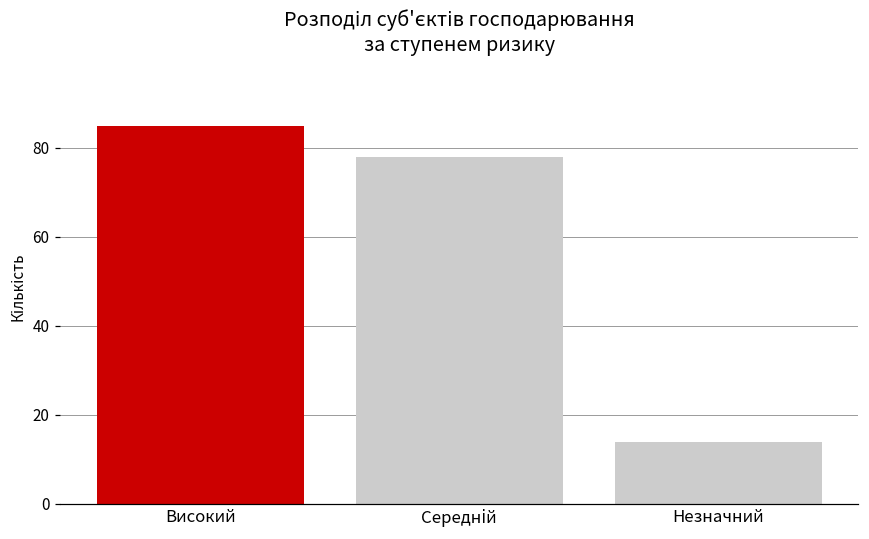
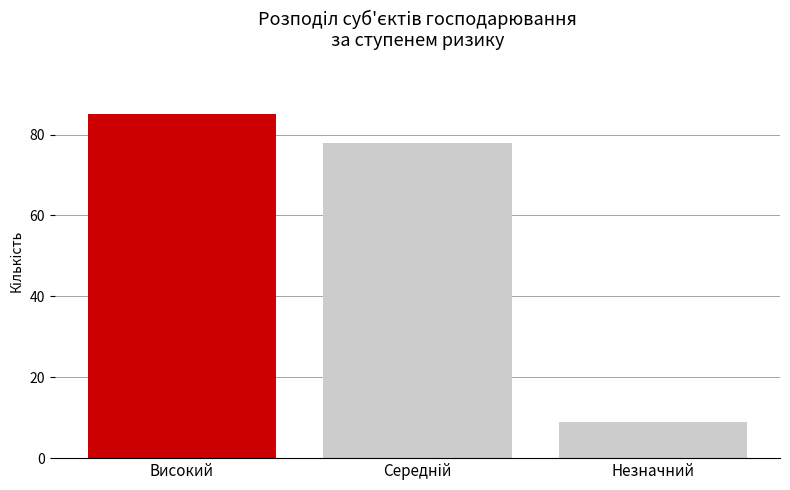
Незначний: 14 -> 9
